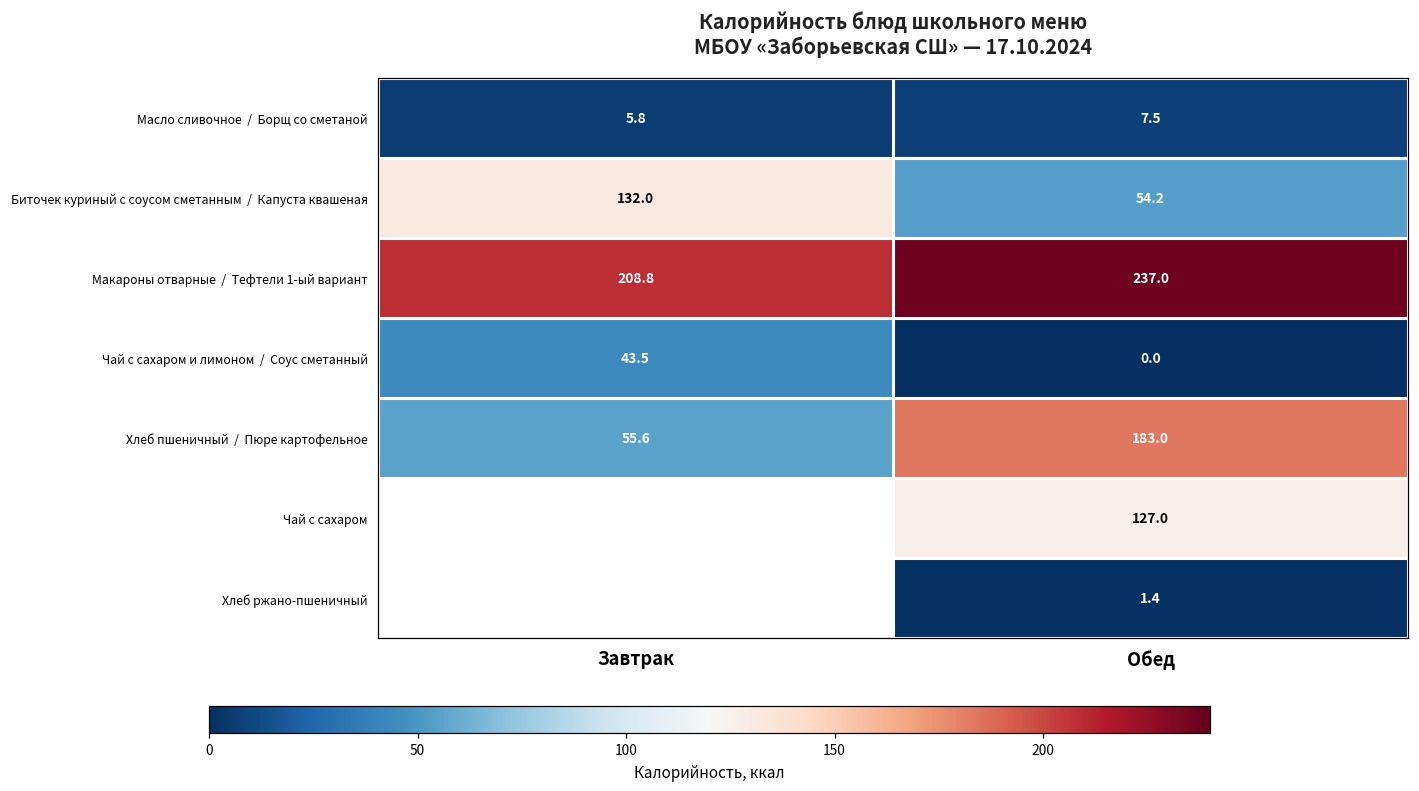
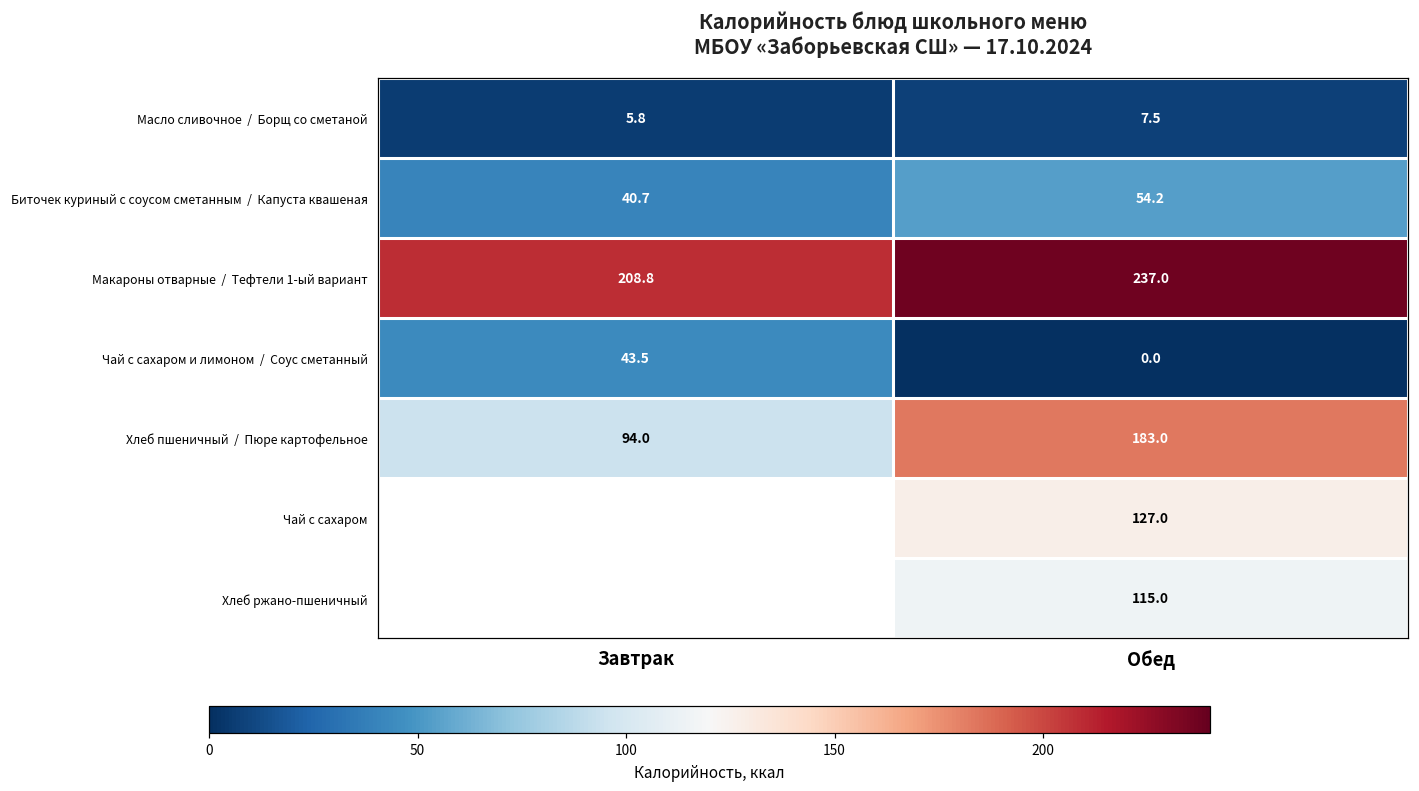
Биточек куриный с соусом сметанным / Капуста квашеная, Завтрак: 132.0 -> 40.7
Хлеб пшеничный / Пюре картофельное, Завтрак: 55.6 -> 94.0
Хлеб ржано-пшеничный, Обед: 1.4 -> 115.0
